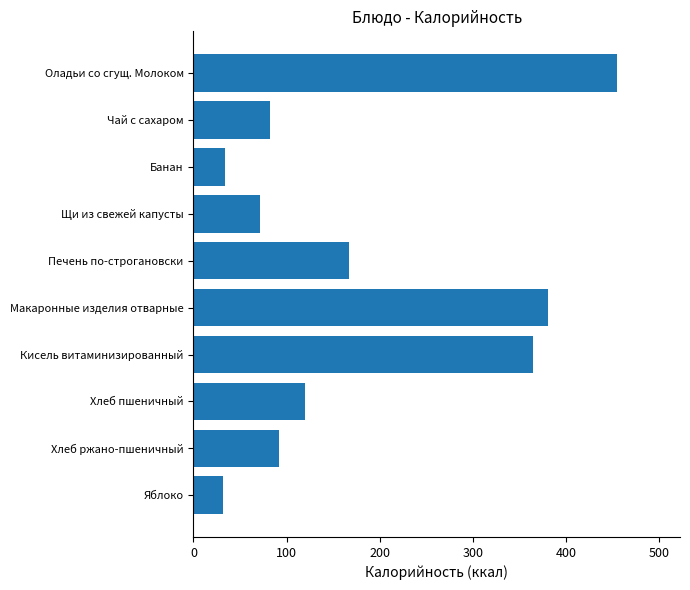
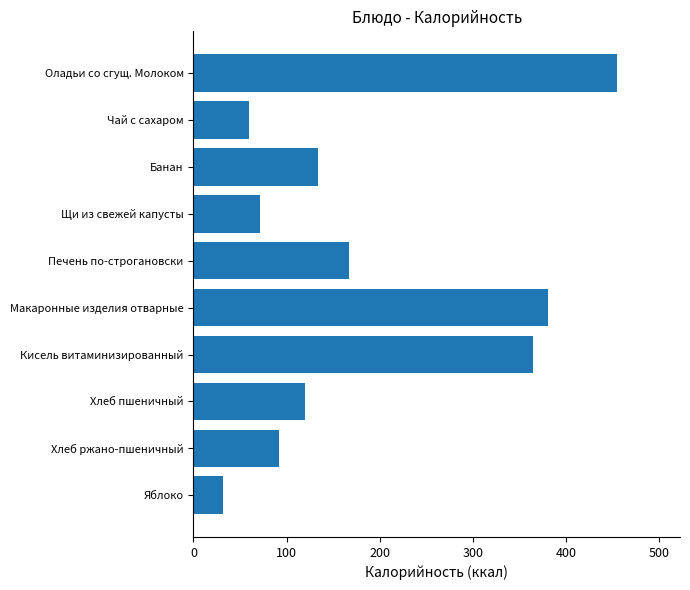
Чай с сахаром: 80 -> 60
Банан: 30 -> 130
